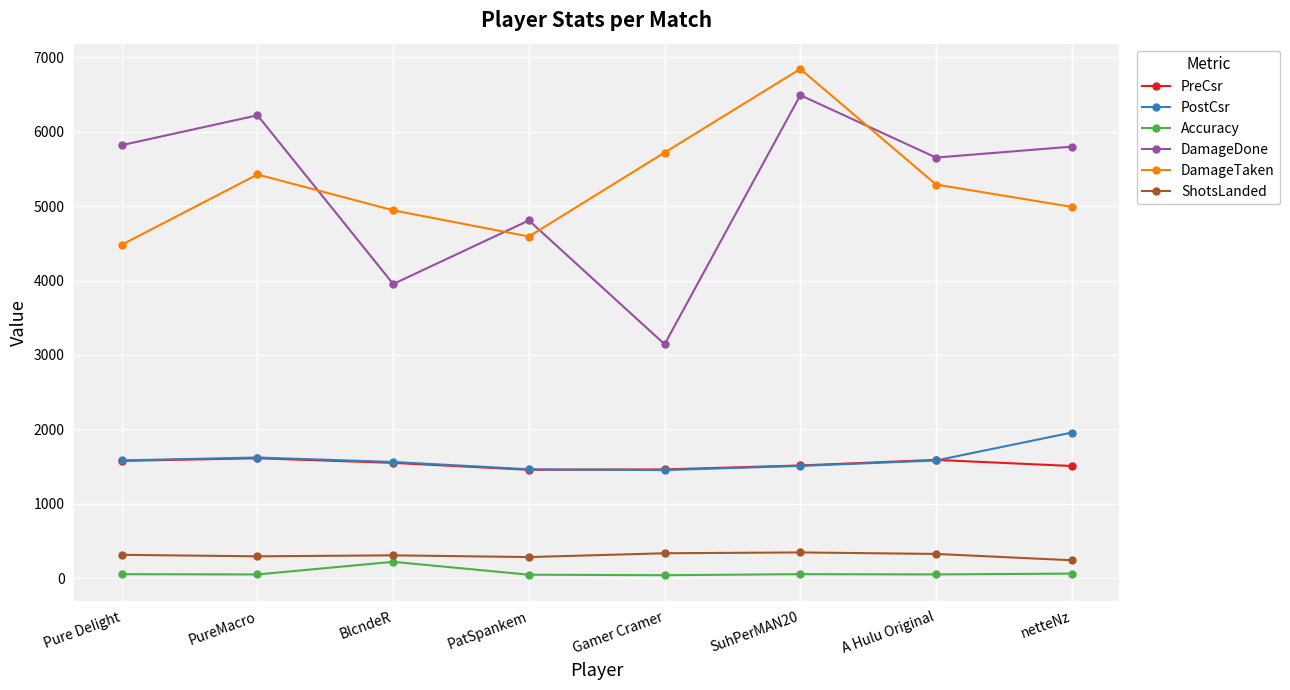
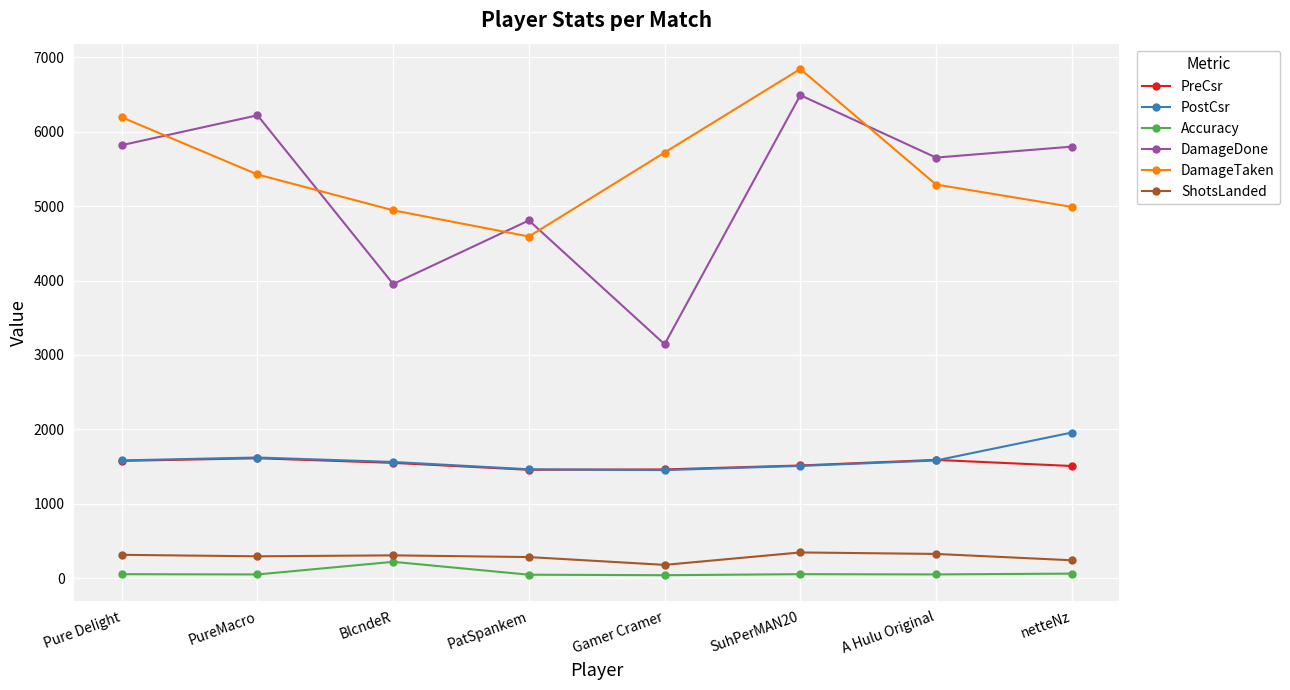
DamageTaken, Pure DeIight: 4500 -> 6200
ShotsLanded, Gamer Cramer: 300 -> 200
